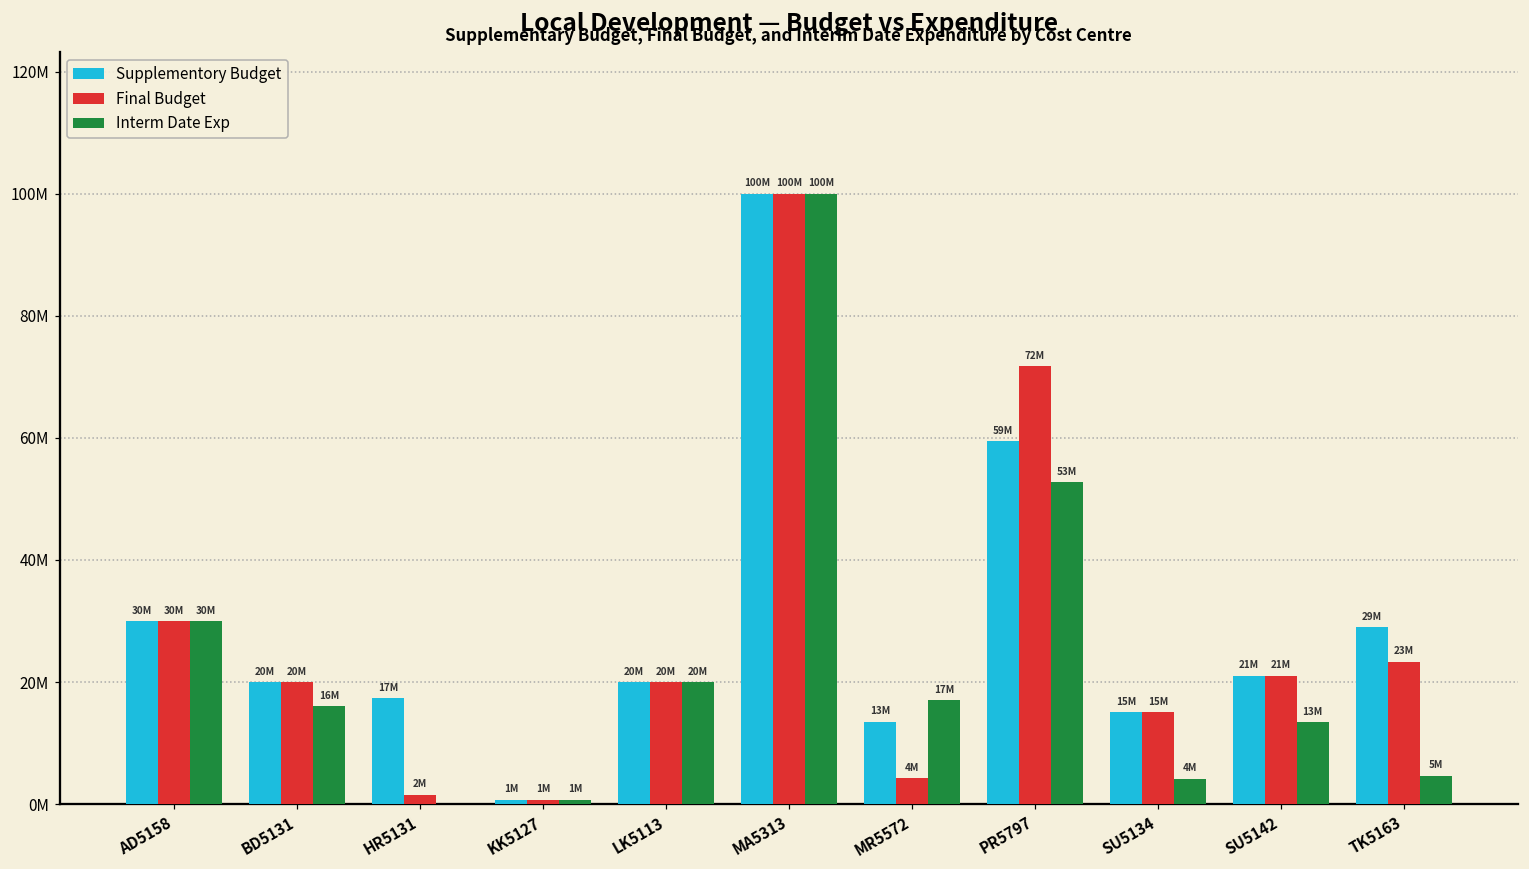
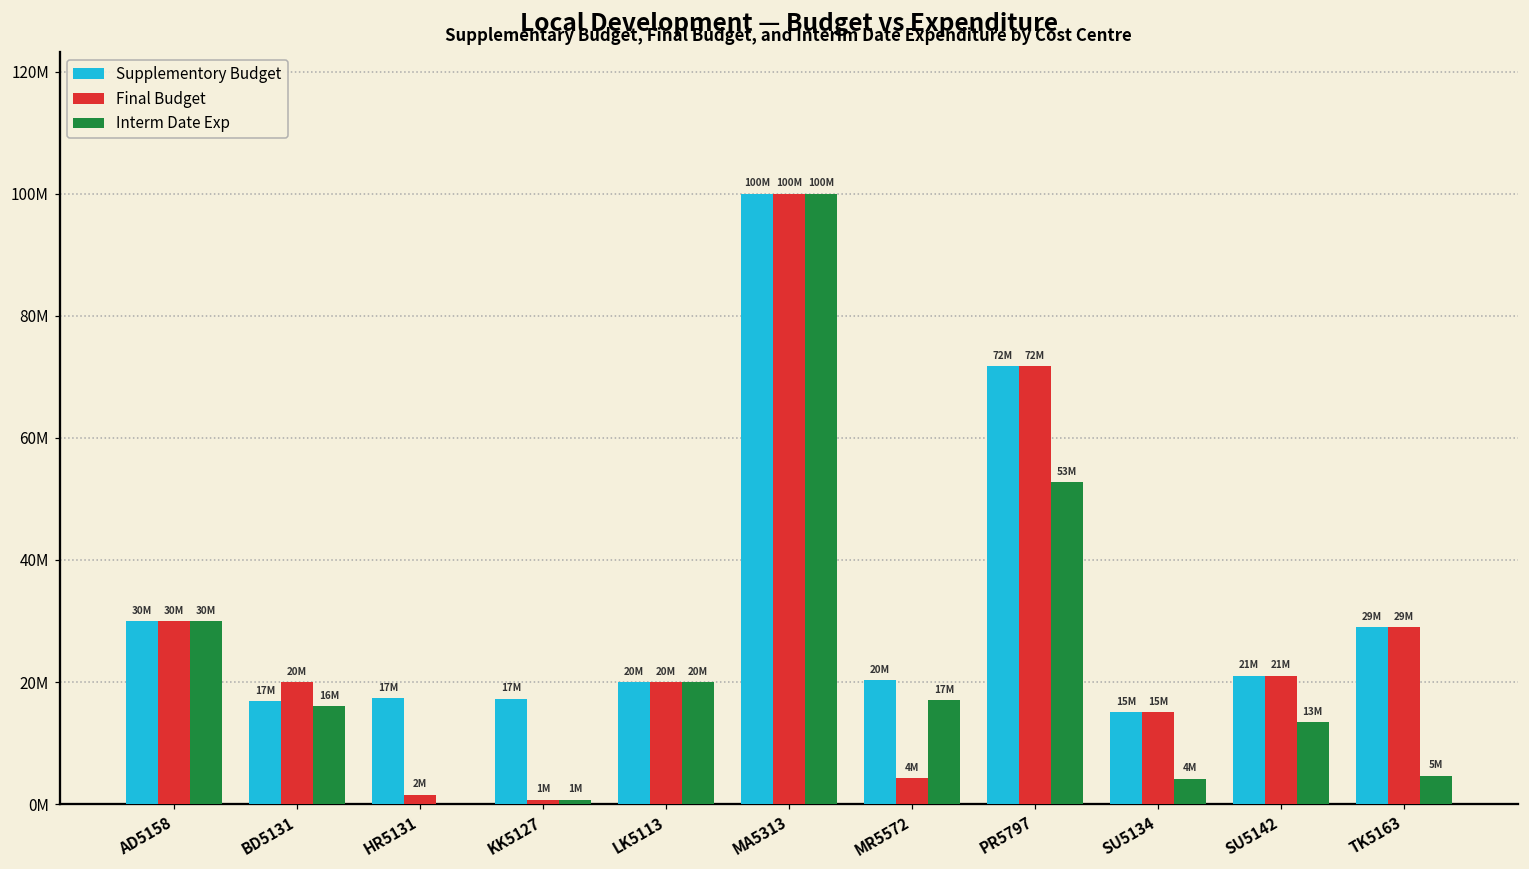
Supplementory Budget, BD5131: 20M -> 17M
Supplementory Budget, KK5127: 1M -> 17M
Supplementory Budget, MR5572: 13M -> 20M
Supplementory Budget, PR5797: 59M -> 72M
Final Budget, TK5163: 23M -> 29M
